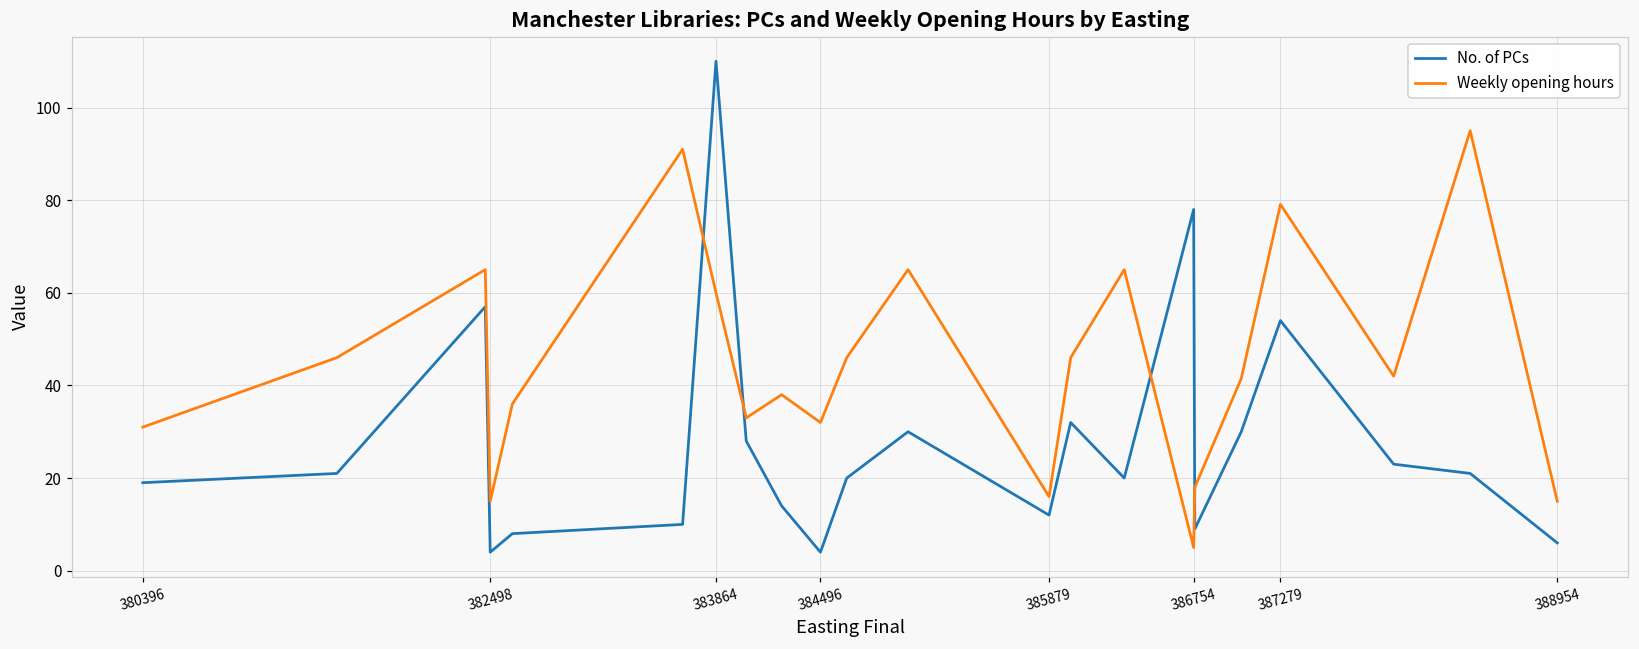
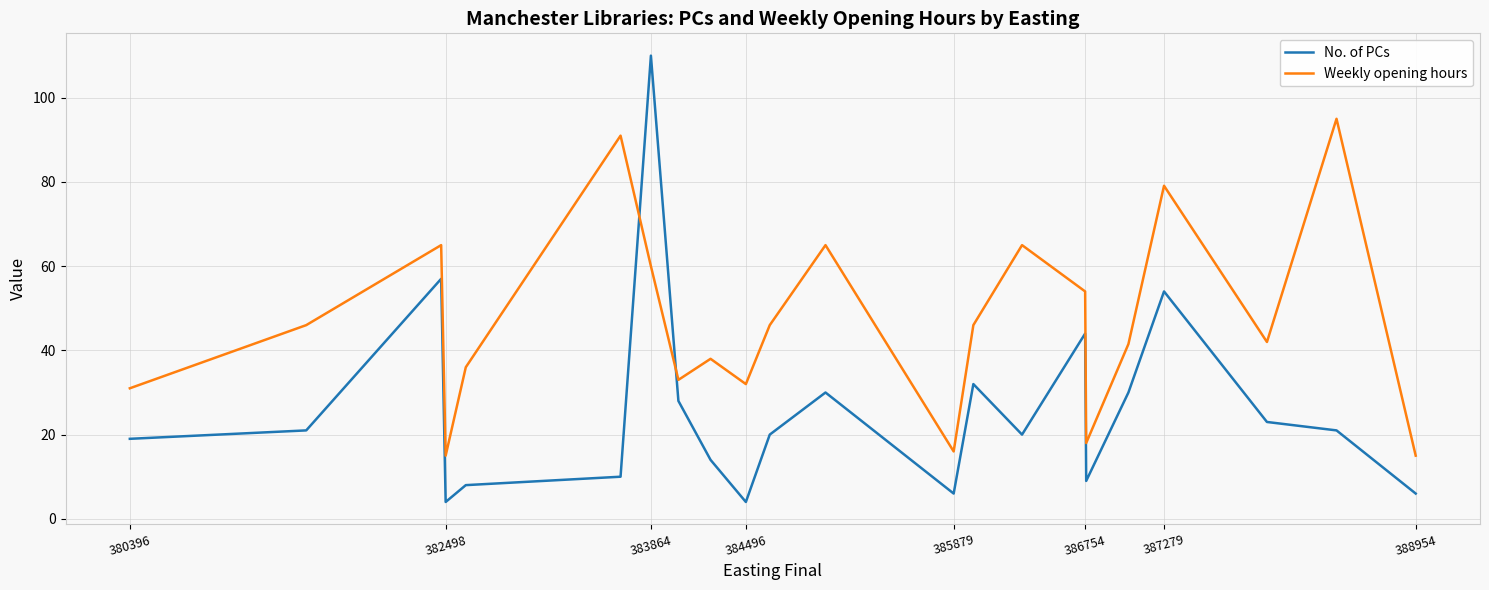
No. of PCs, 385879: 12 -> 6
No. of PCs, 386754: 78 -> 44
Weekly opening hours, 386754: 5 -> 54
